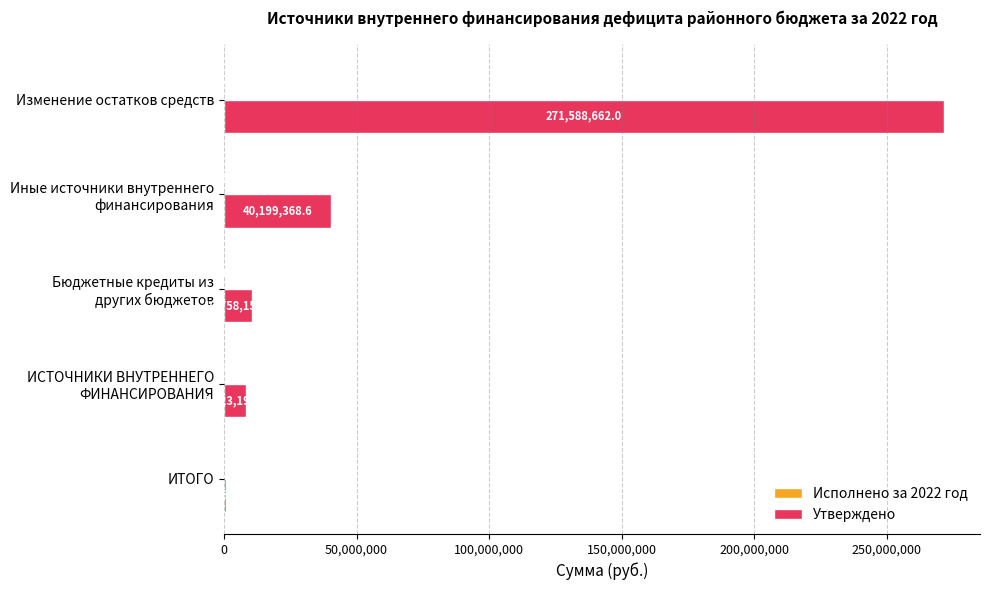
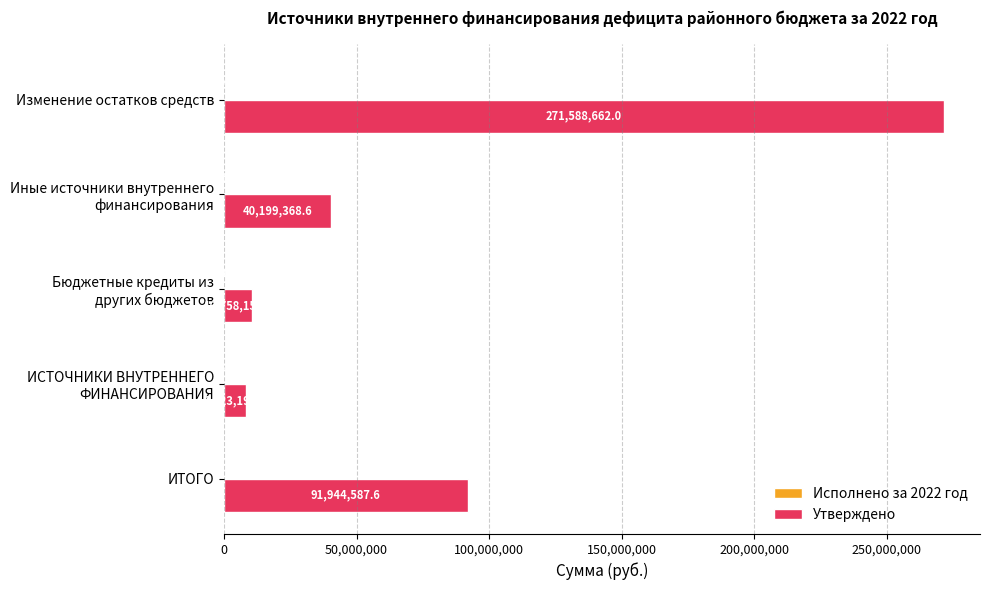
Утверждено, ИТОГО: 1,000,000 -> 92,000,000
